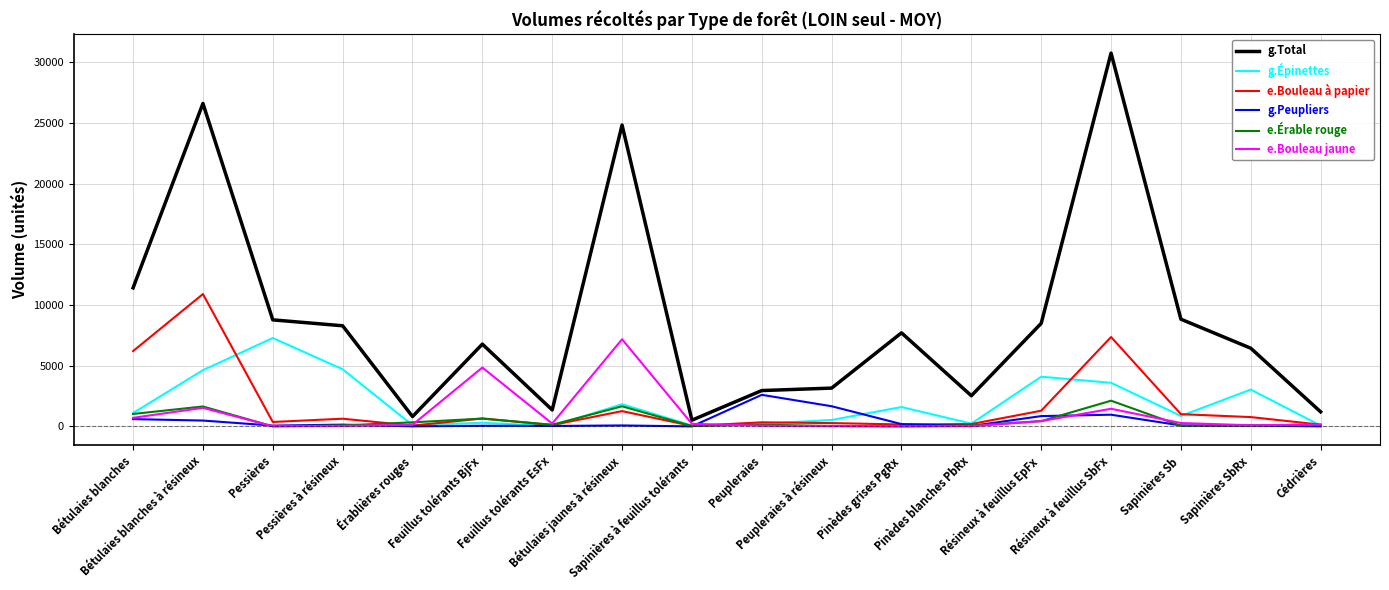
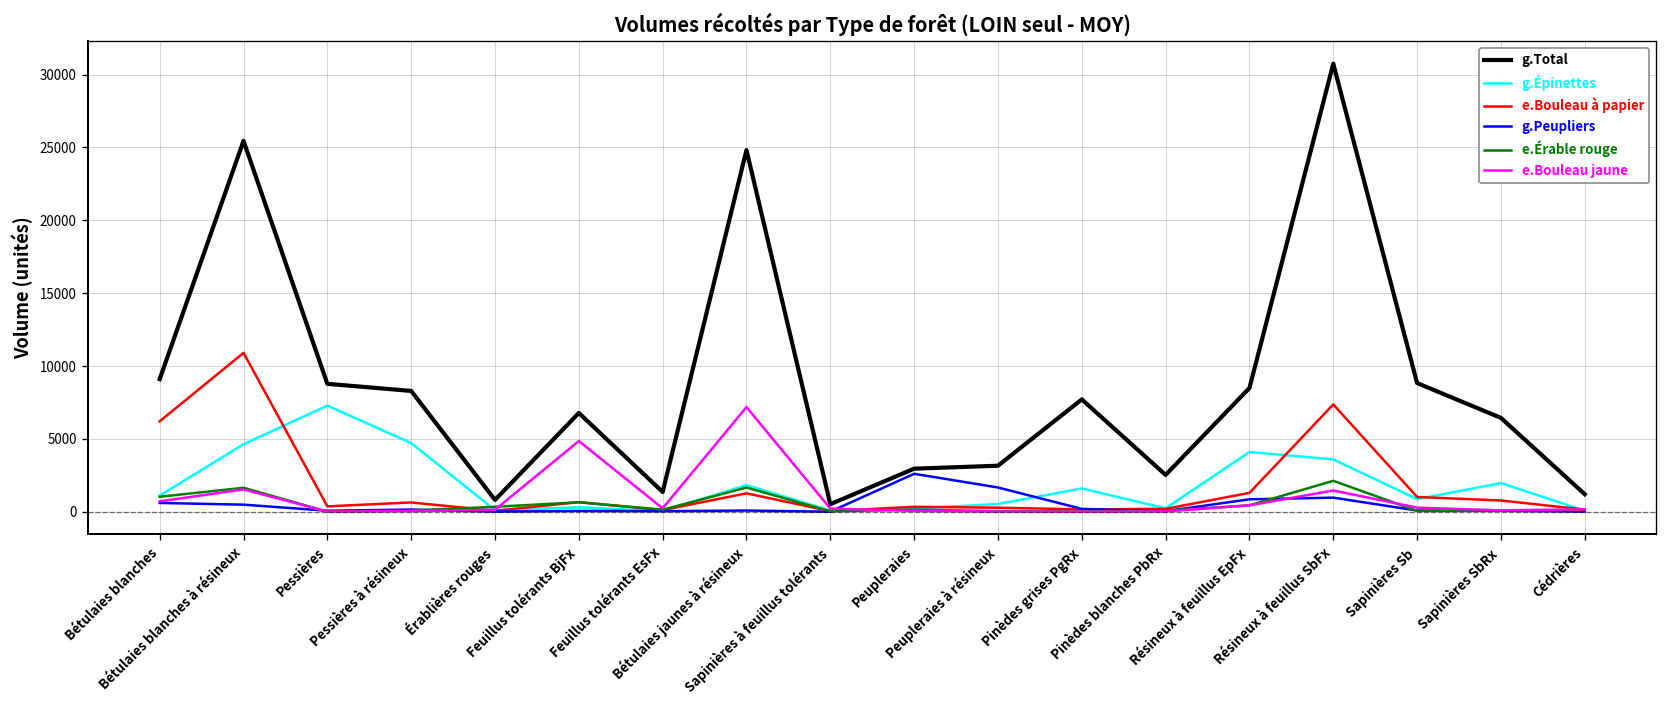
g.Total, Bétulaies blanches: 11400 -> 9100
g.Total, Bétulaies blanches à résineux: 26600 -> 25500
g.Épinettes, Sapinières SbRx: 3000 -> 2000
